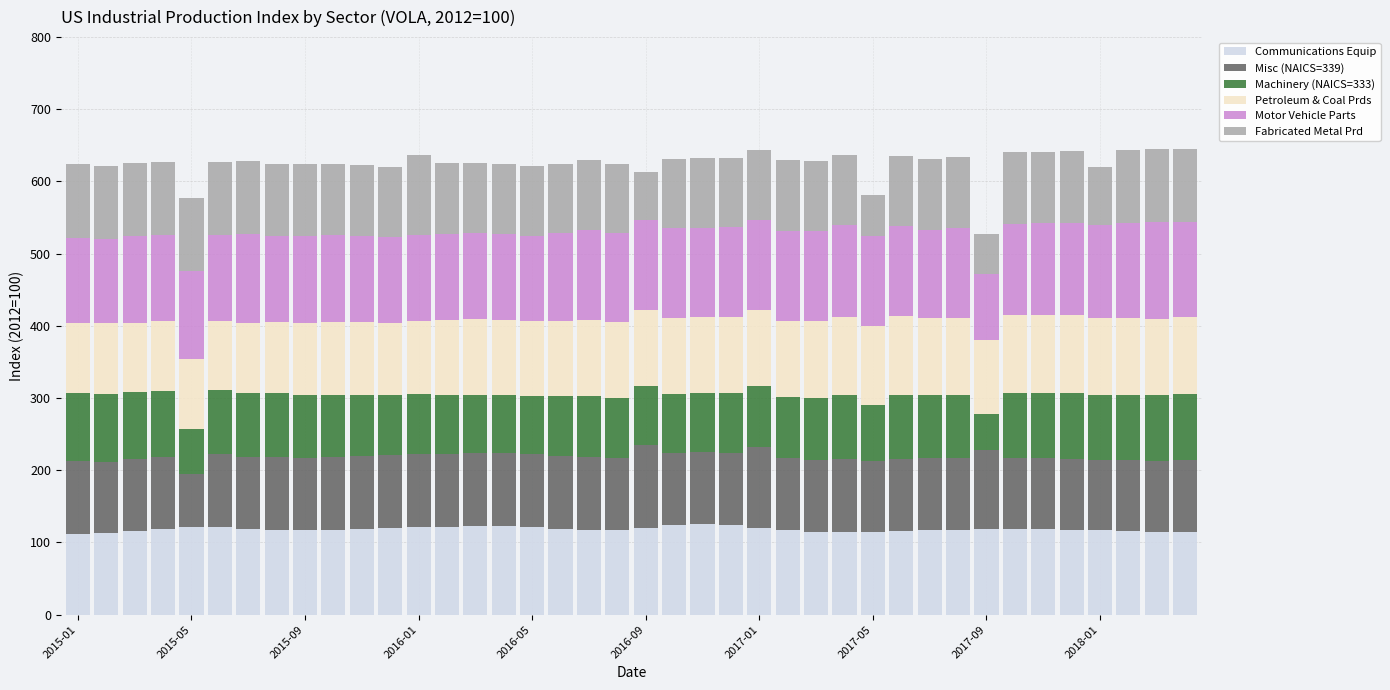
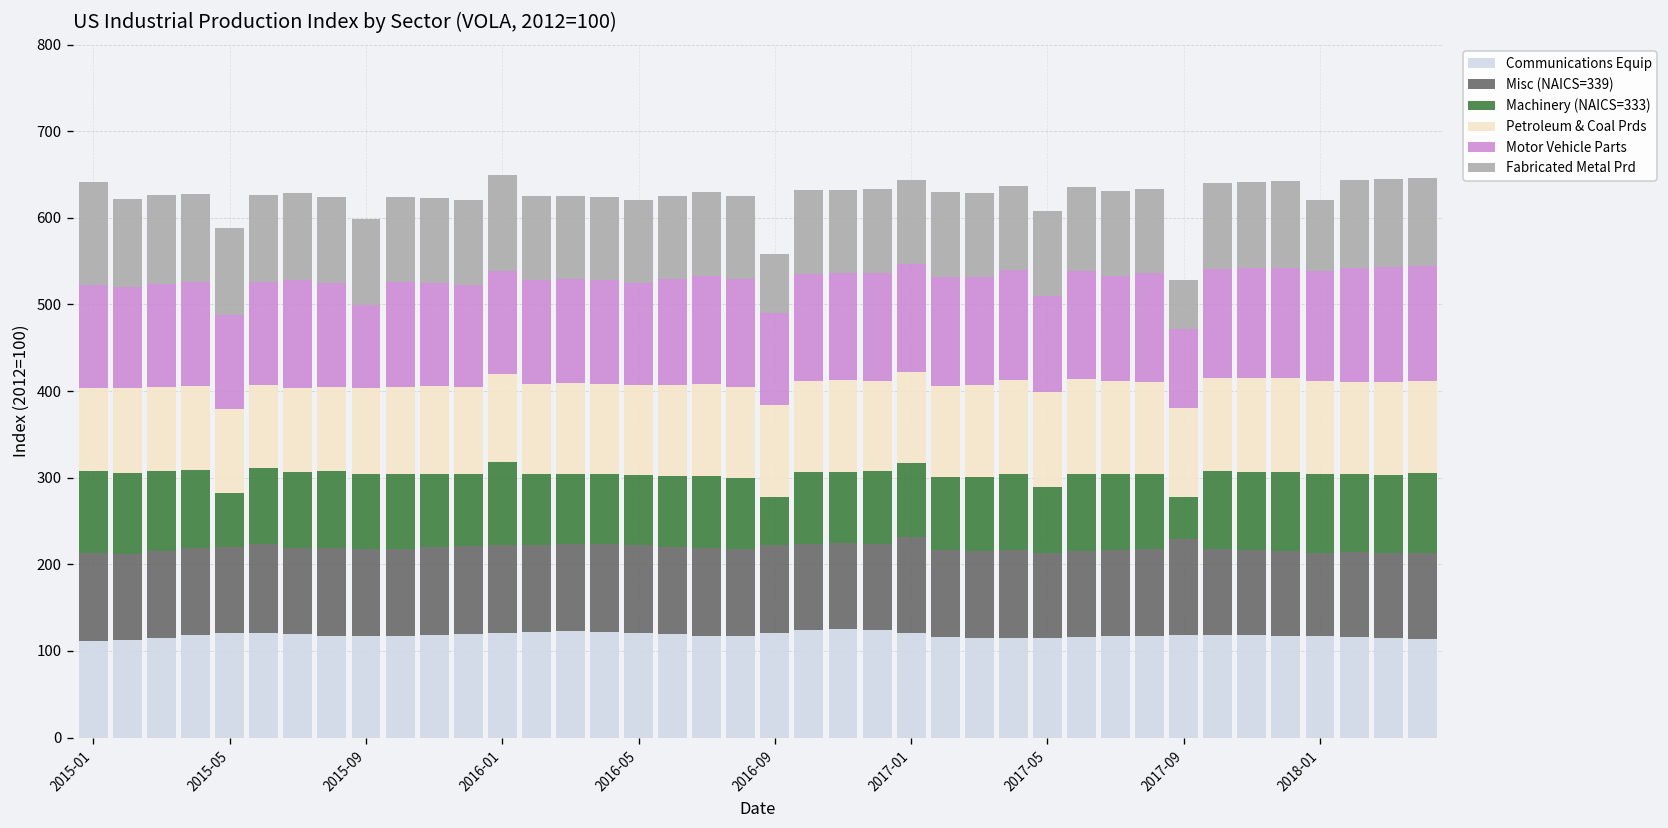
Fabricated Metal Prd, 2015-01: 100 -> 120
Misc (NAICS=339), 2015-05: 70 -> 100
Motor Vehicle Parts, 2015-05: 120 -> 110
Motor Vehicle Parts, 2015-09: 120 -> 100
Machinery (NAICS=333), 2016-01: 80 -> 100
Misc (NAICS=339), 2016-09: 110 -> 100
Machinery (NAICS=333), 2016-09: 80 -> 60
Motor Vehicle Parts, 2016-09: 120 -> 110
Motor Vehicle Parts, 2017-05: 130 -> 110
Fabricated Metal Prd, 2017-05: 60 -> 100
